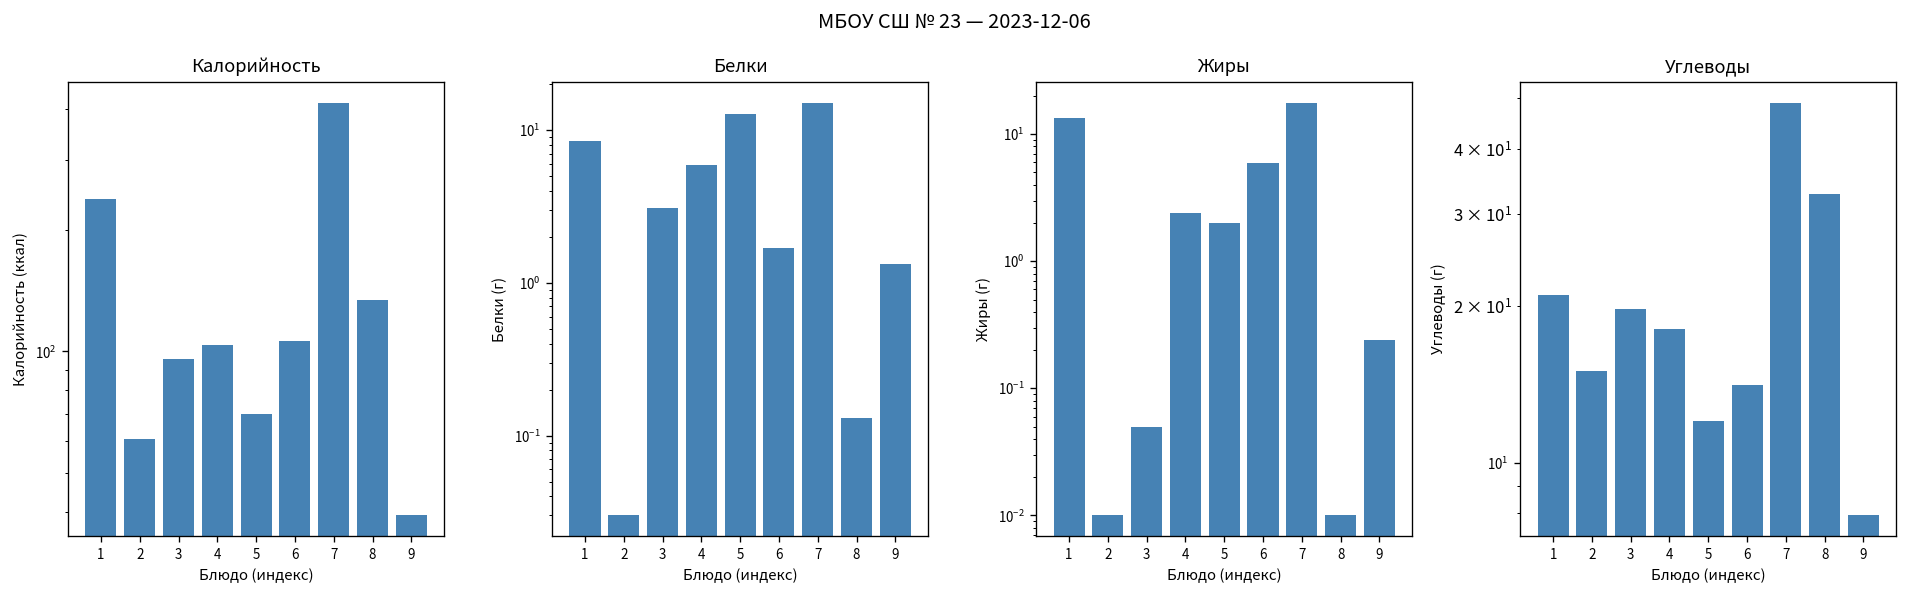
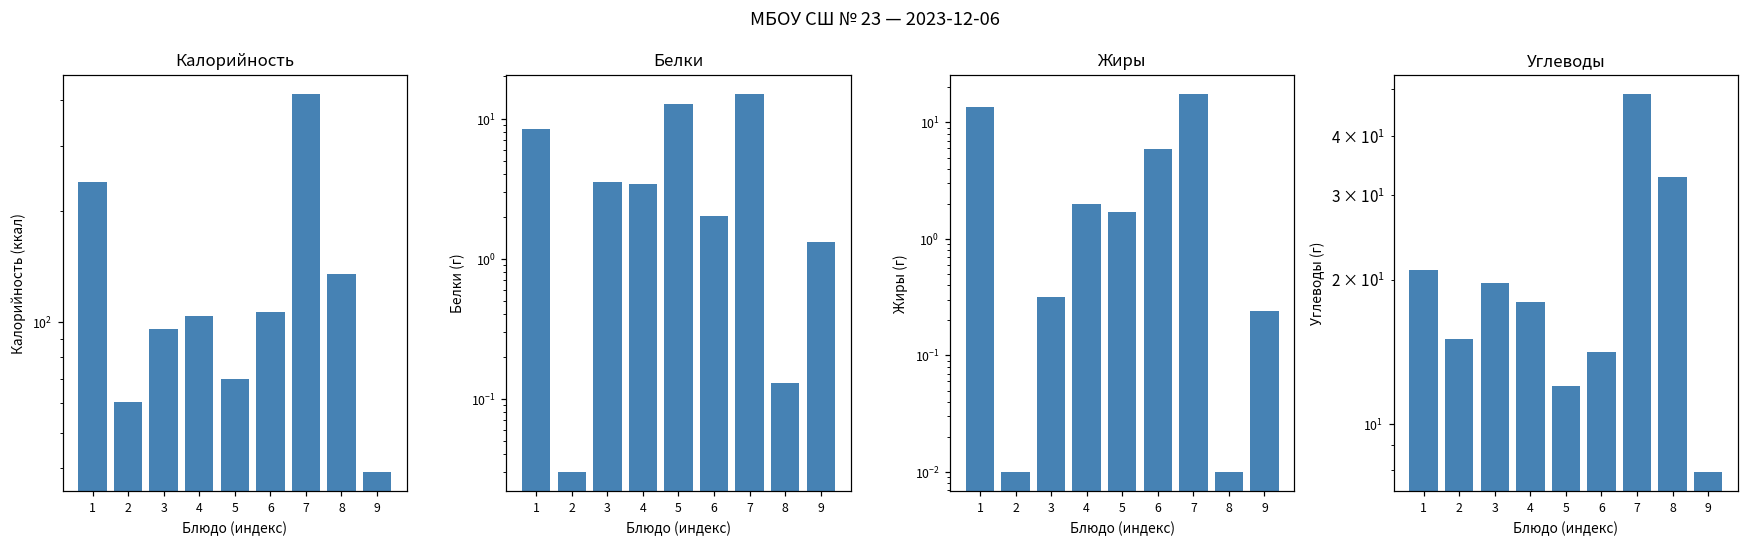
Белки, 3: 3.1 -> 3.5
Белки, 4: 6 -> 3.4
Белки, 6: 1.7 -> 2.0
Жиры, 3: 0.05 -> 0.32
Жиры, 4: 2.4 -> 2.0
Жиры, 5: 2.0 -> 1.7
